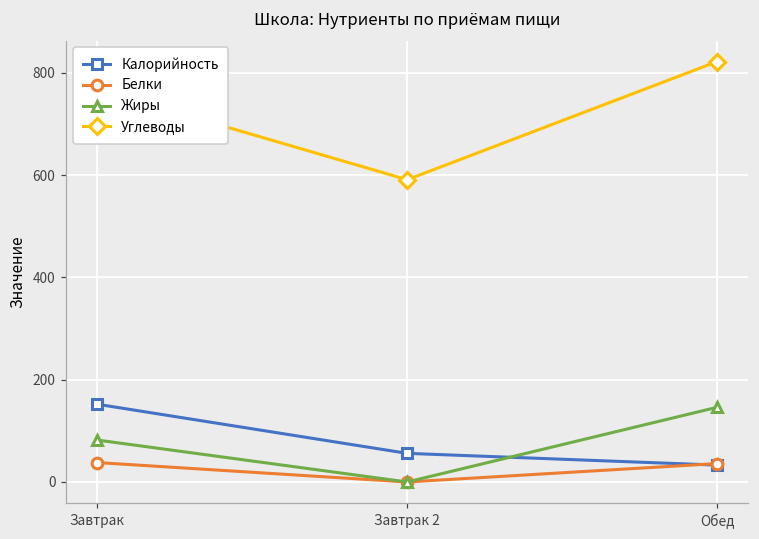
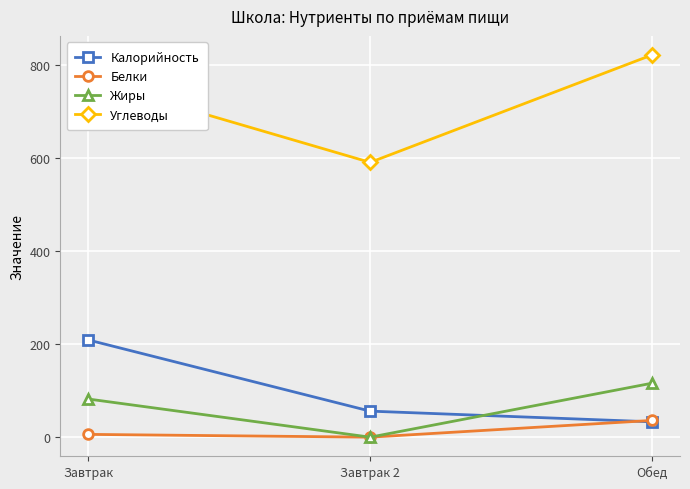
Калорийность, Завтрак: 150 -> 210
Белки, Завтрак: 40 -> 10
Жиры, Обед: 150 -> 120
